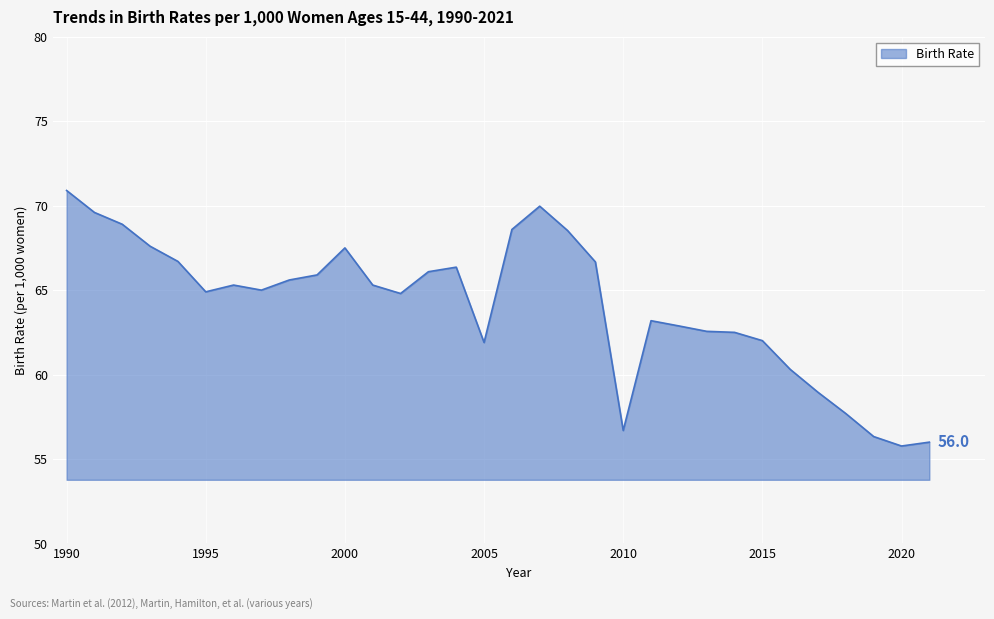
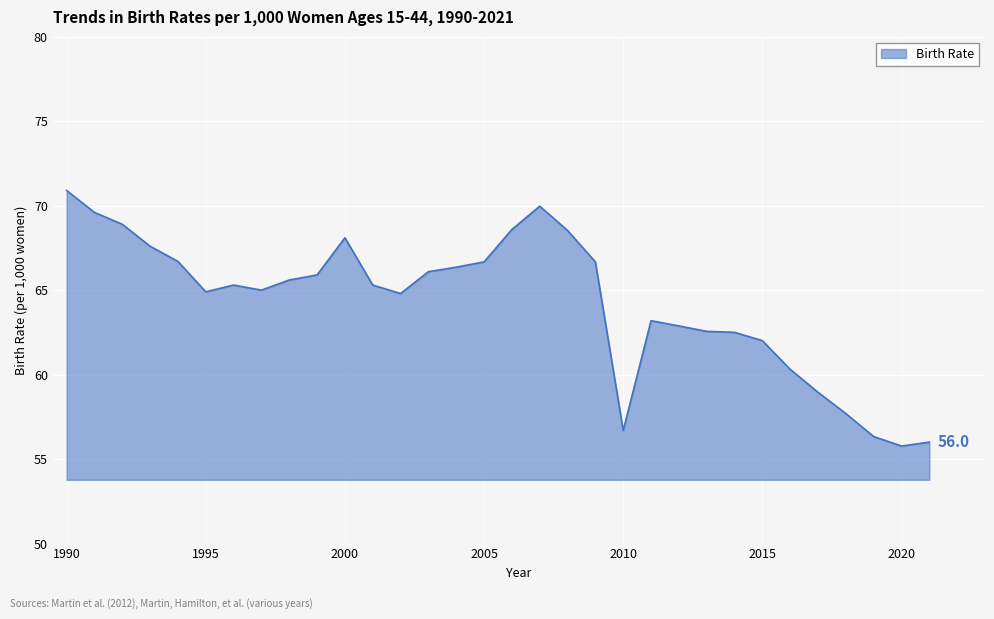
2000: 67.5 -> 68.1
2005: 61.9 -> 66.7
